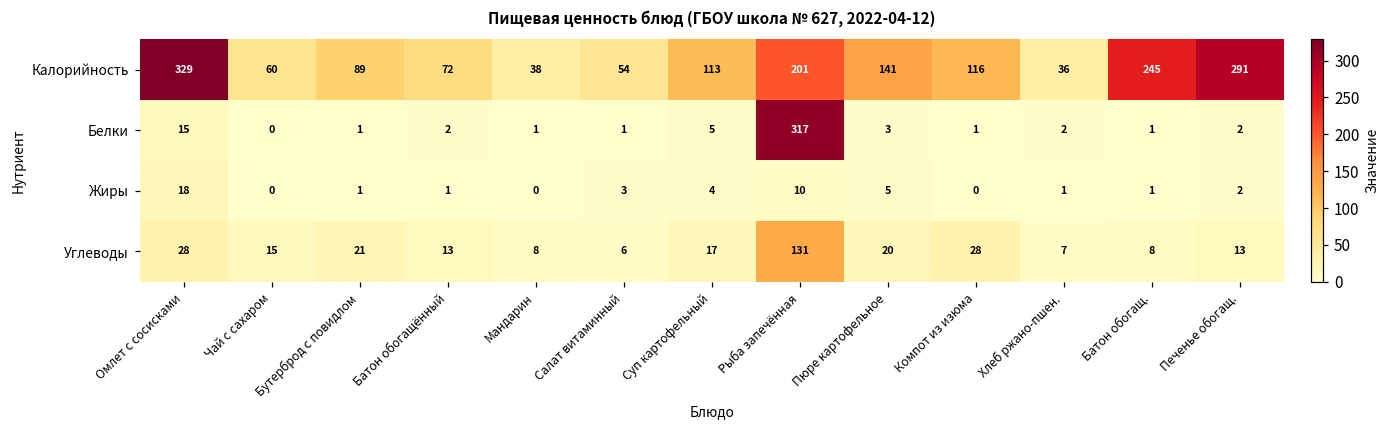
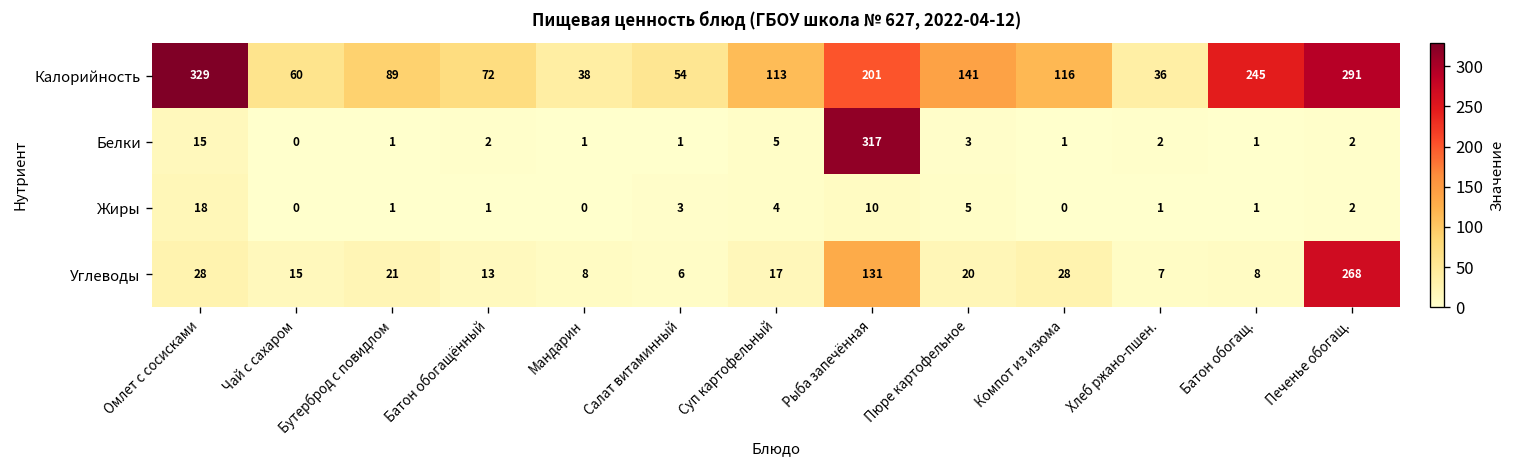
Углеводы, Печенье обогащ.: 13 -> 268
